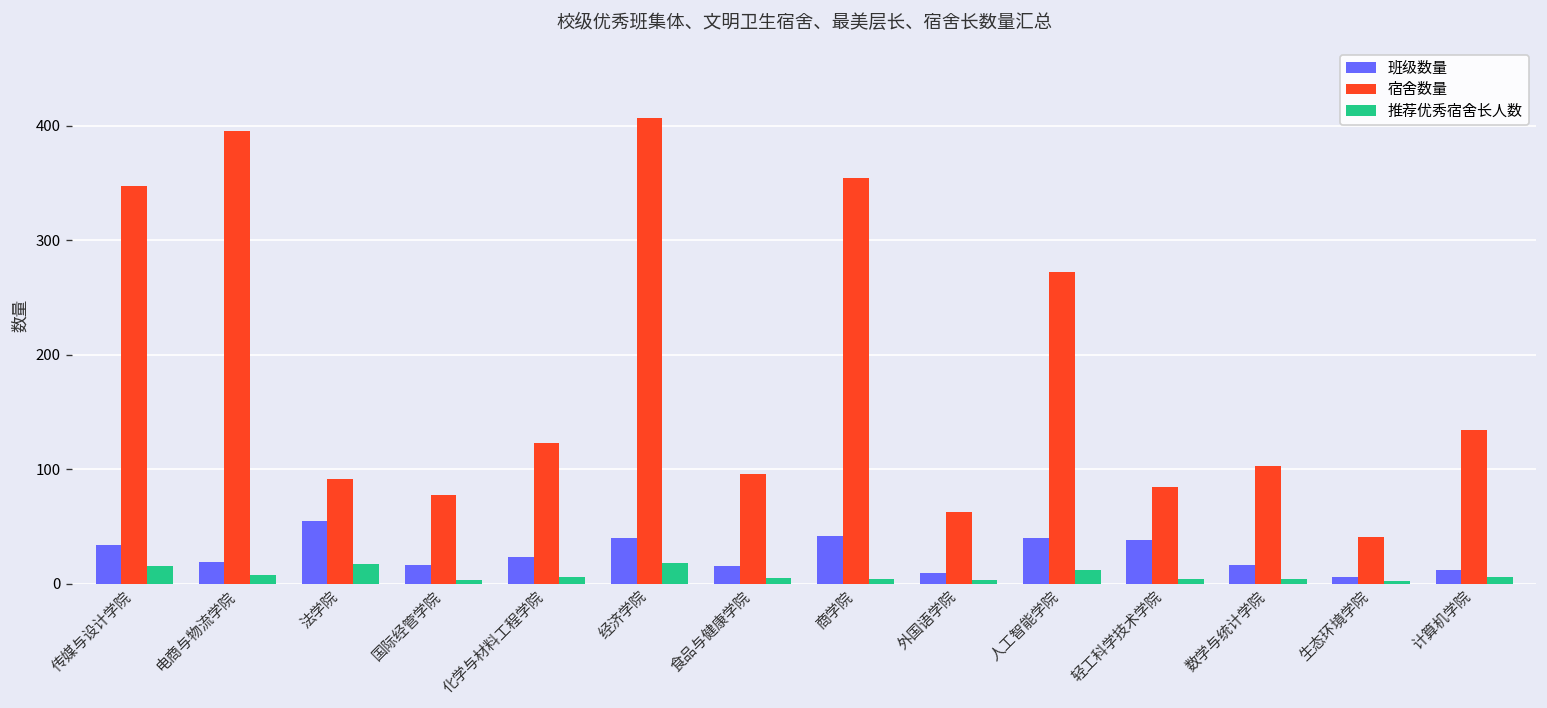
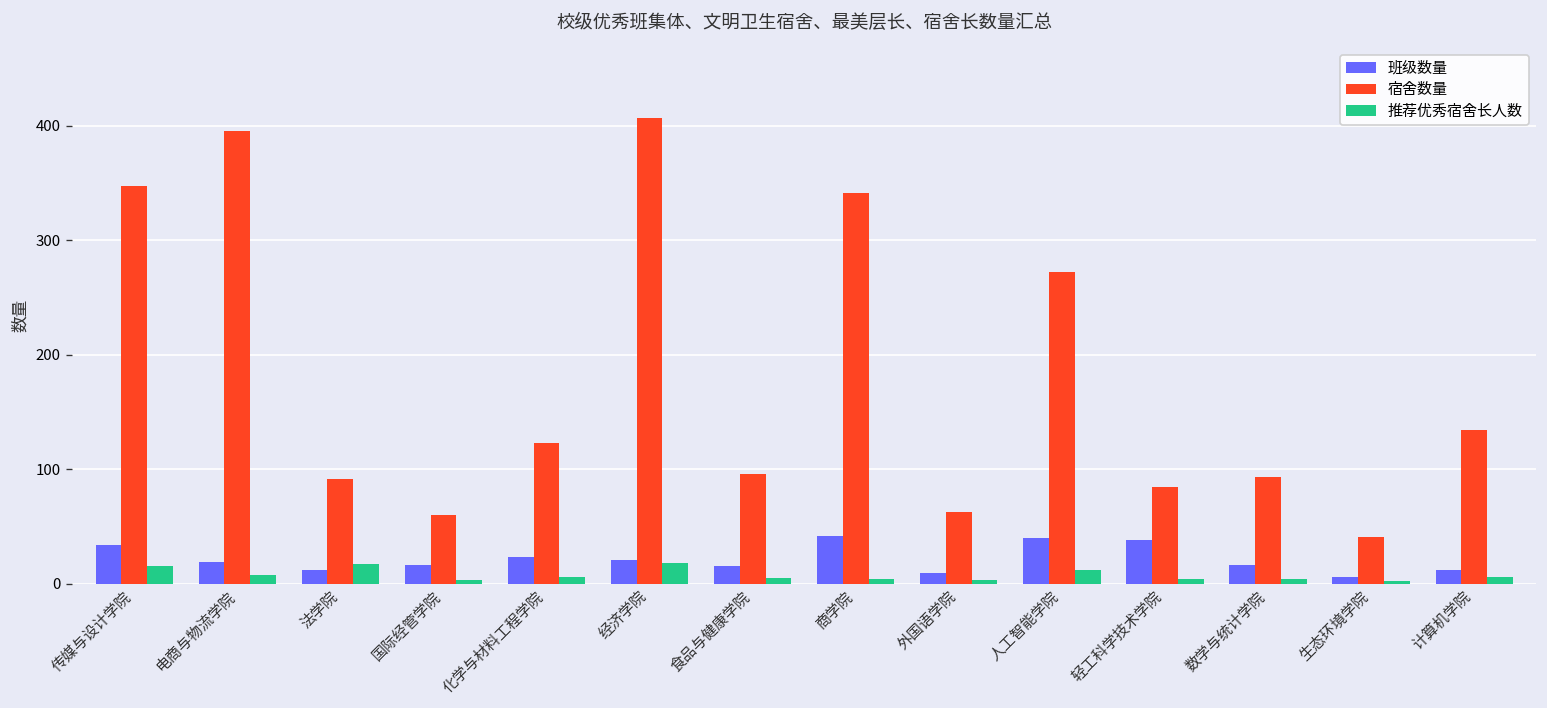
班级数量, 法学院: 60 -> 10
宿舍数量, 国际经管学院: 80 -> 60
班级数量, 经济学院: 40 -> 20
宿舍数量, 商学院: 350 -> 340
宿舍数量, 数学与统计学院: 100 -> 90
